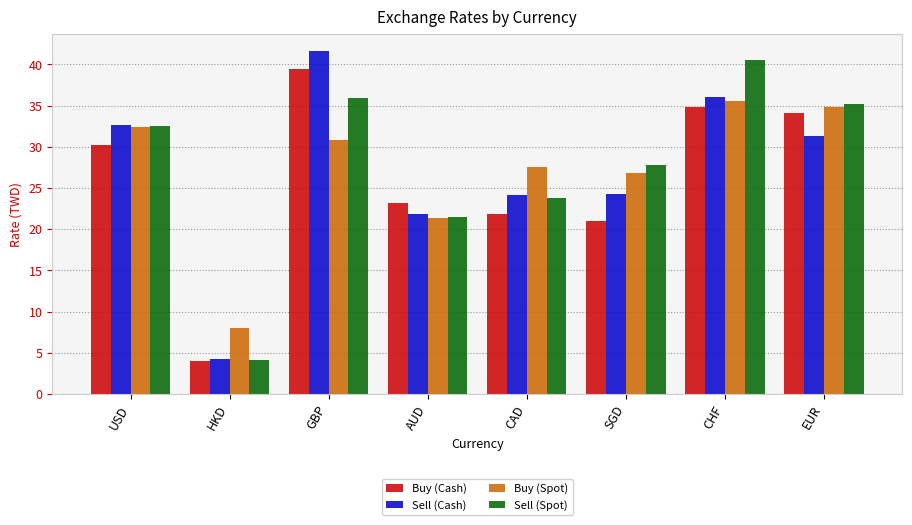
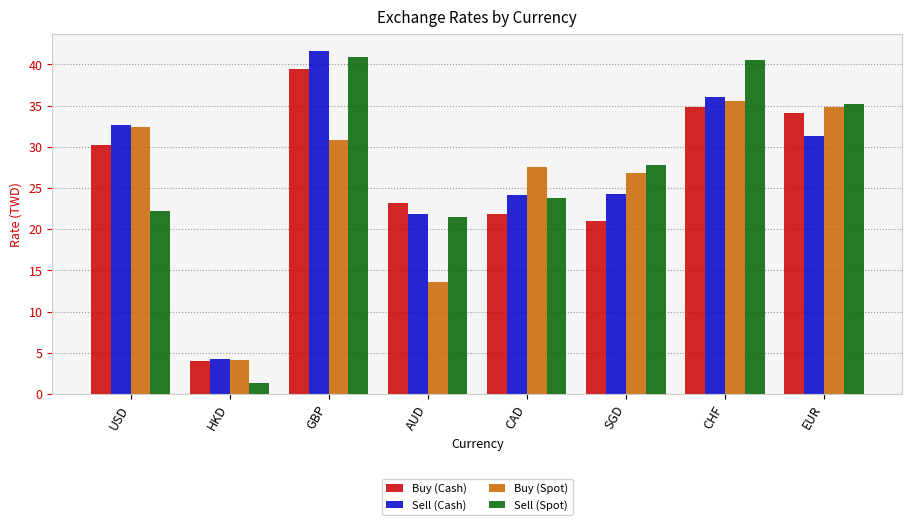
Sell (Spot), USD: 32 -> 22
Buy (Spot), HKD: 8 -> 4
Sell (Spot), HKD: 4 -> 1
Sell (Spot), GBP: 36 -> 41
Buy (Spot), AUD: 21 -> 14
